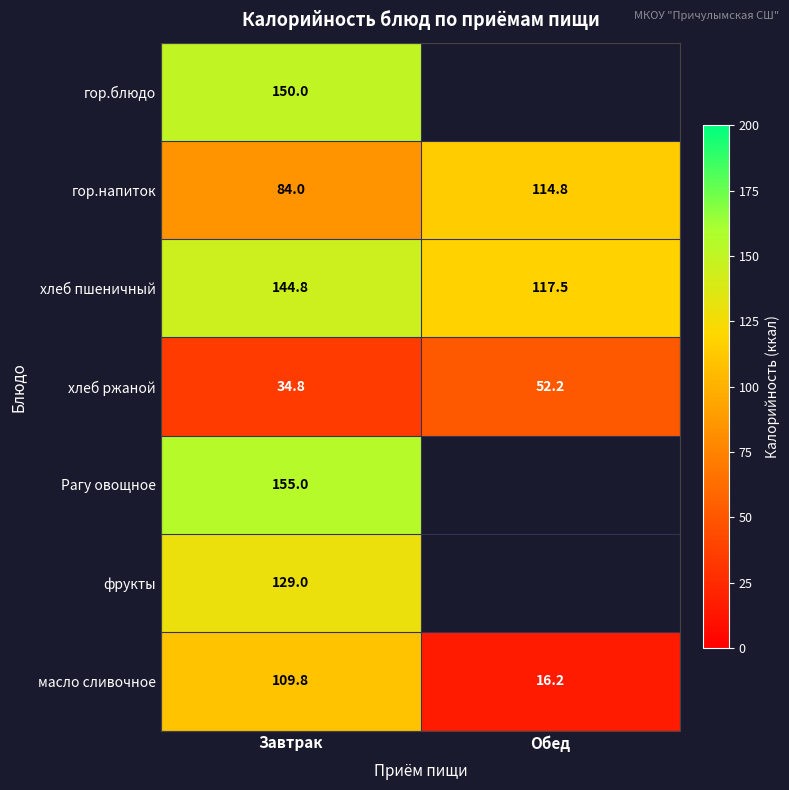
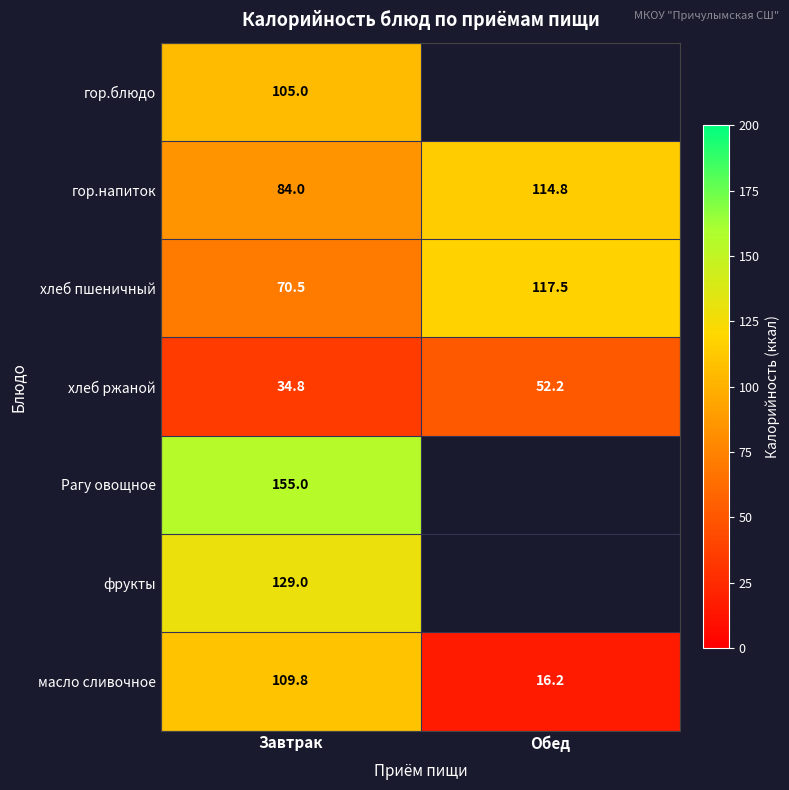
гор.блюдо, Завтрак: 150.0 -> 105.0
хлеб пшеничный, Завтрак: 144.8 -> 70.5
